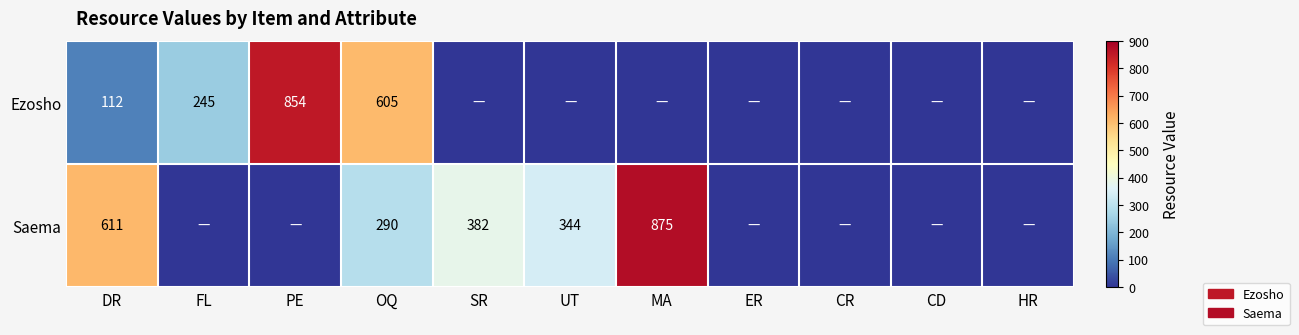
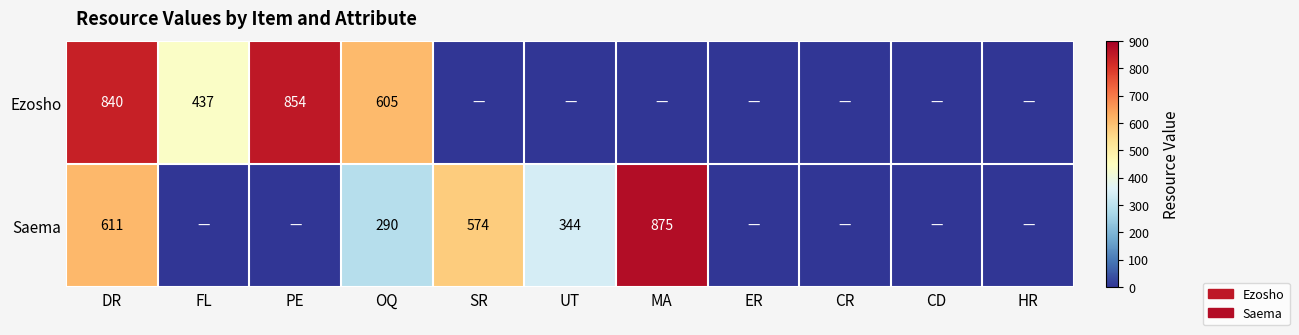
Ezosho, DR: 112 -> 840
Ezosho, FL: 245 -> 437
Saema, SR: 382 -> 574
